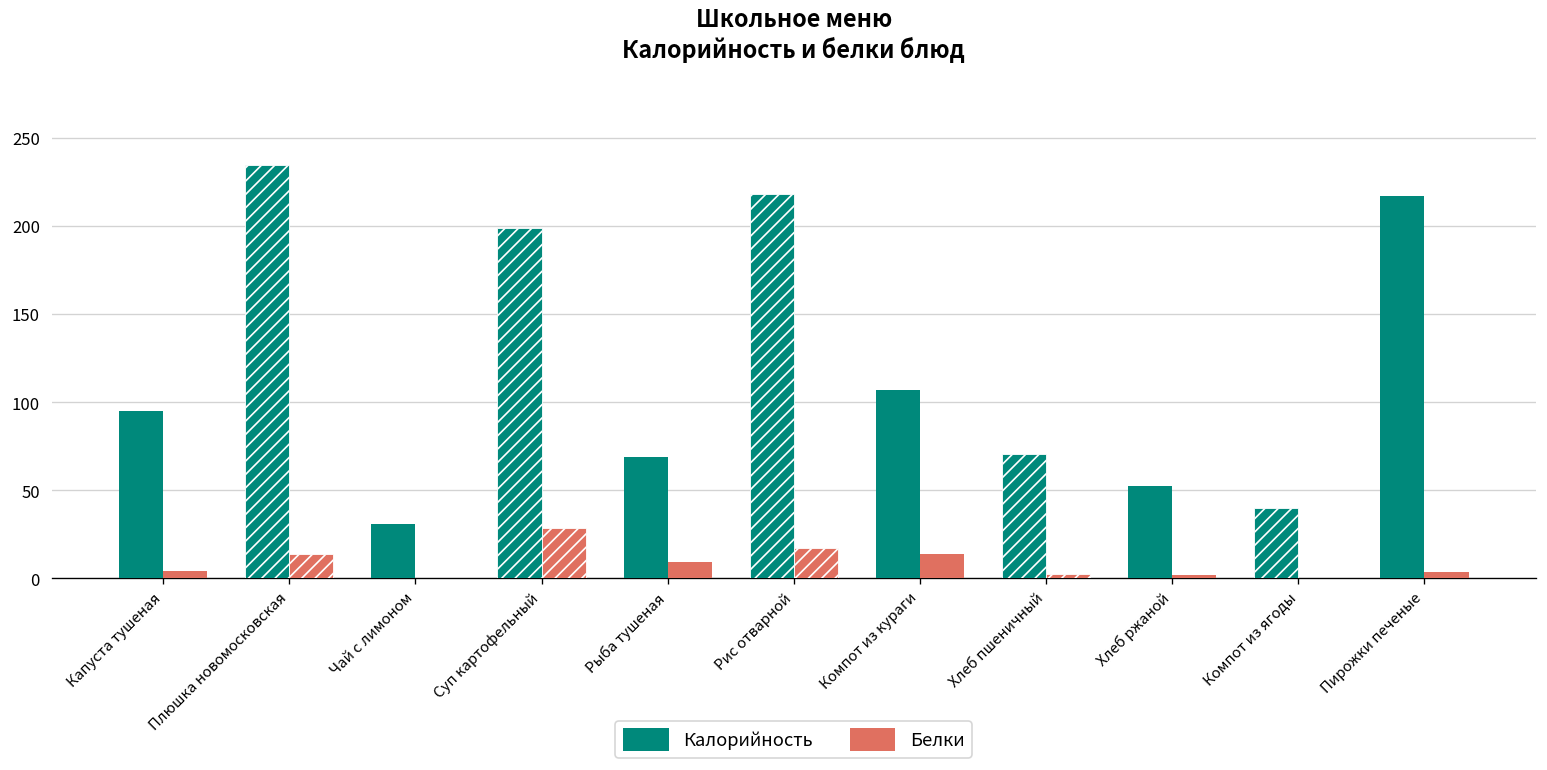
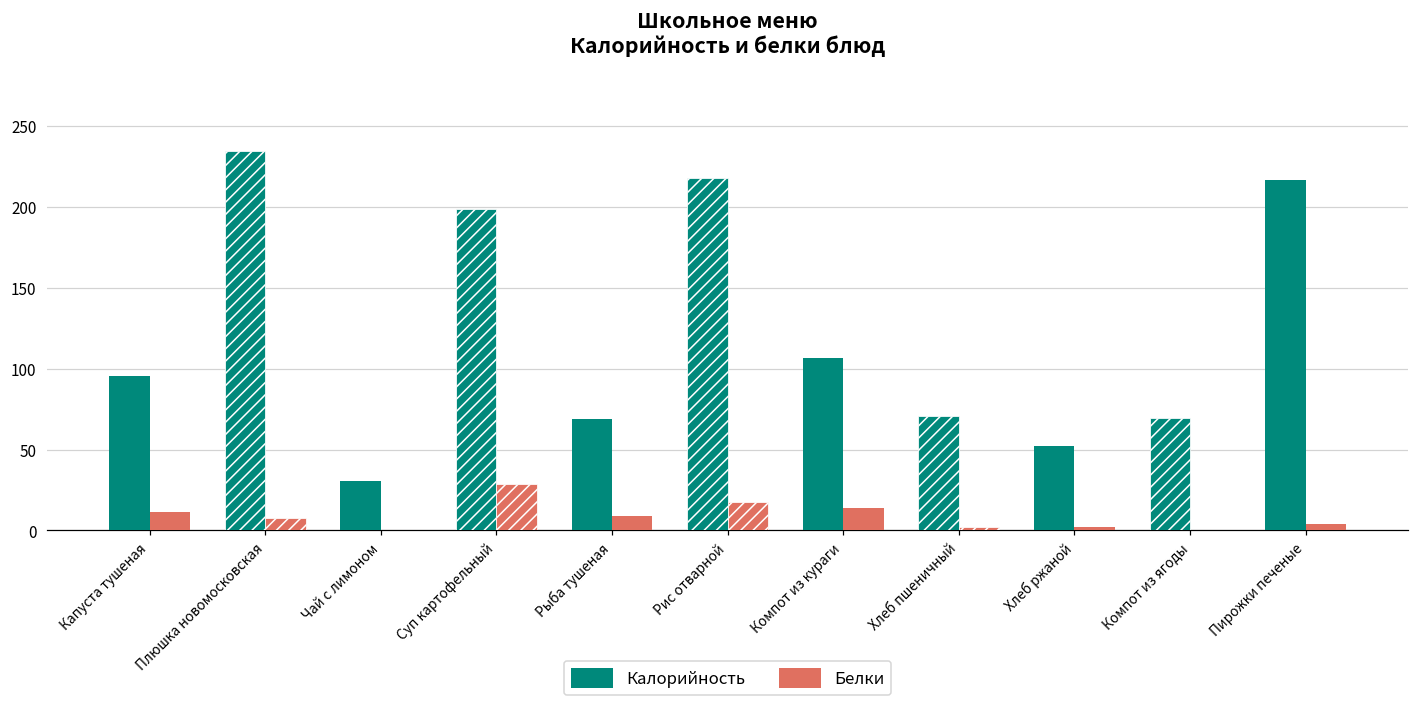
Белки, Капуста тушеная: 4 -> 11
Белки, Плюшка новомосковская: 14 -> 8
Калорийность, Компот из ягоды: 40 -> 69
